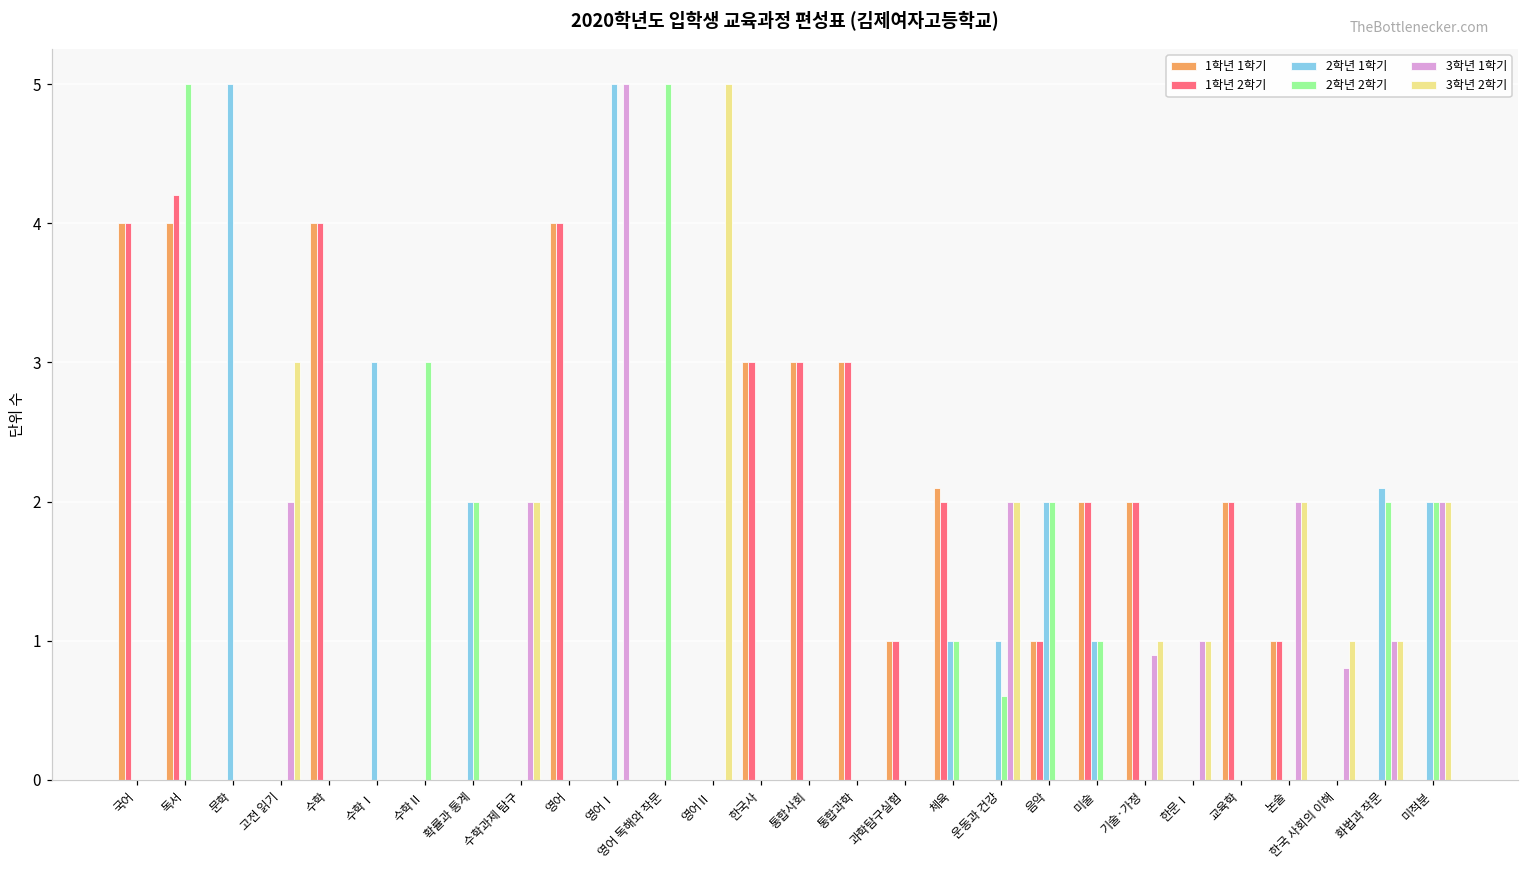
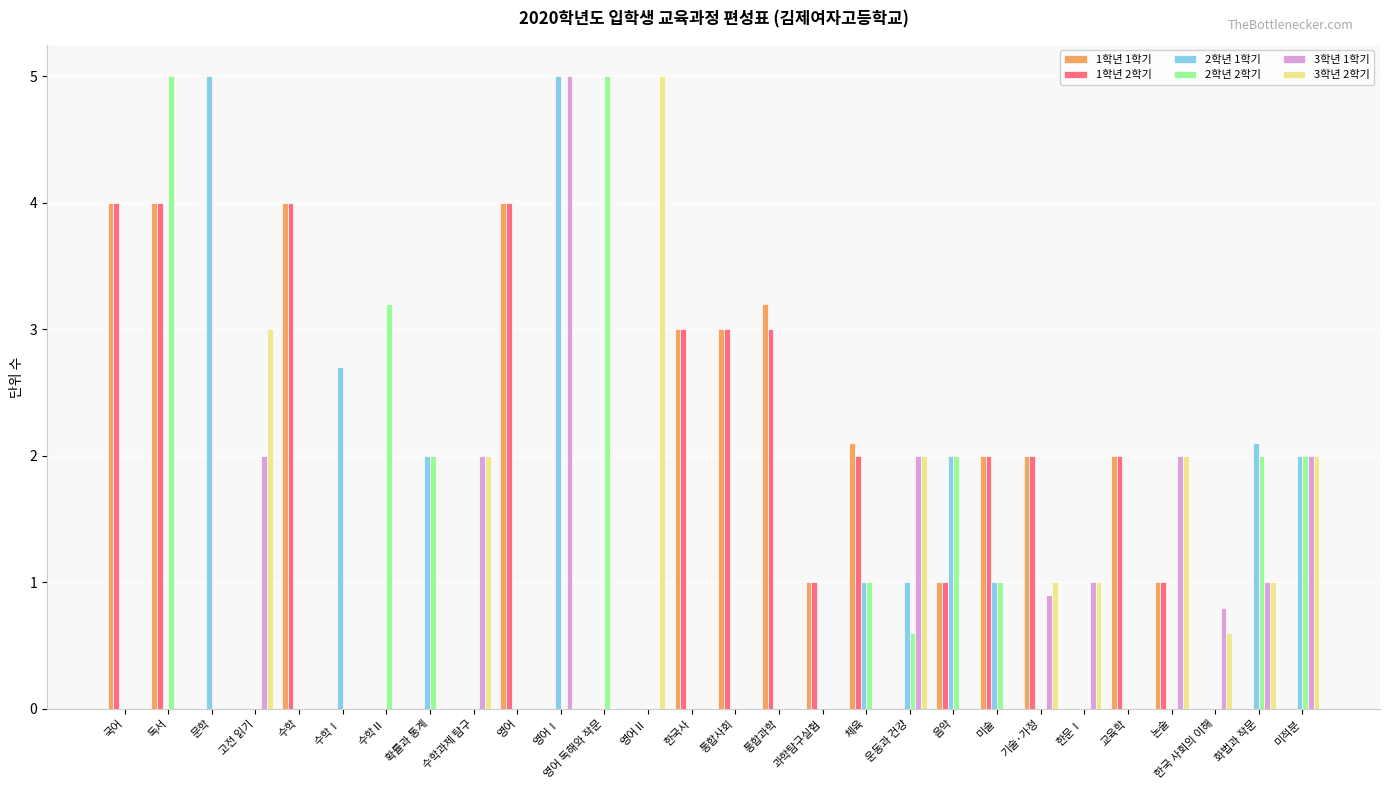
1학년 2학기, 독서: 4.2 -> 4.0
2학년 1학기, 수학Ⅰ: 3.0 -> 2.7
2학년 2학기, 수학Ⅱ: 3.0 -> 3.2
1학년 1학기, 통합과학: 3.0 -> 3.2
3학년 2학기, 한국 사회의 이해: 1.0 -> 0.6
